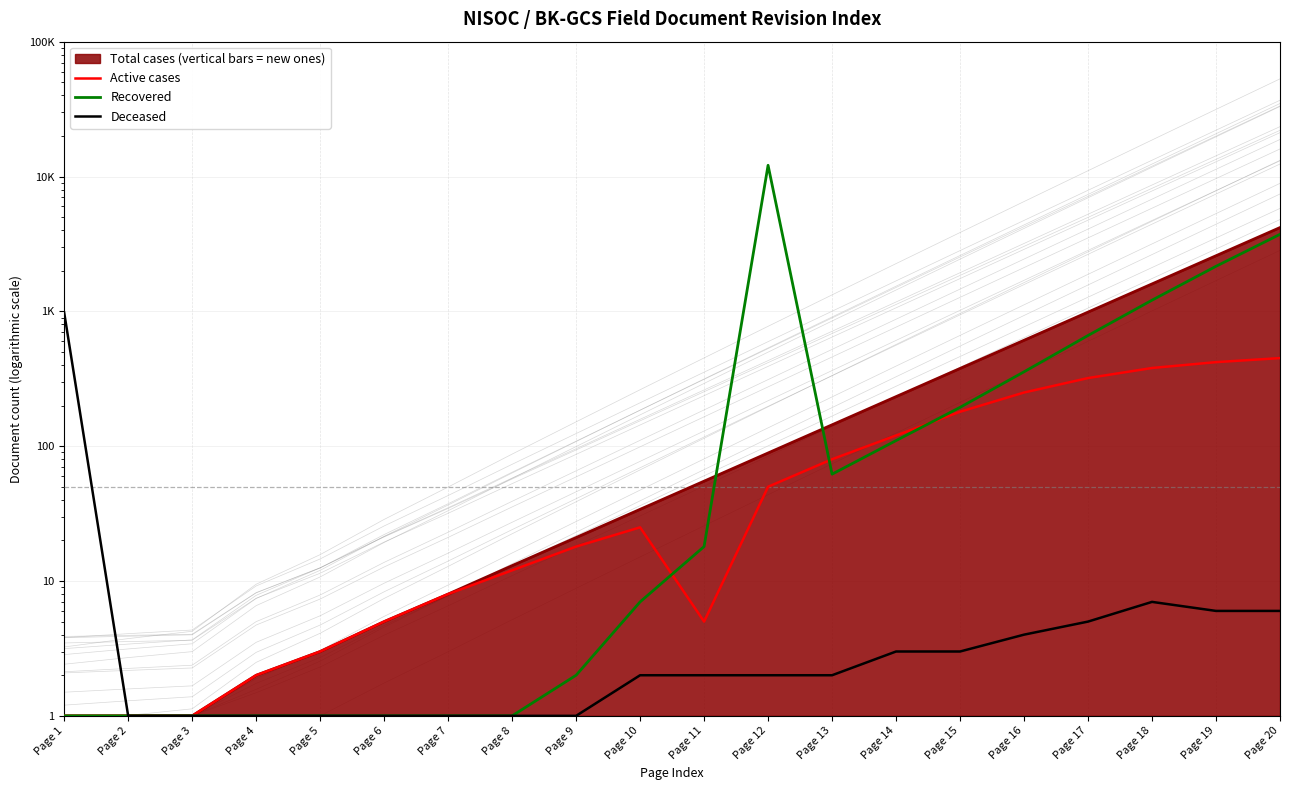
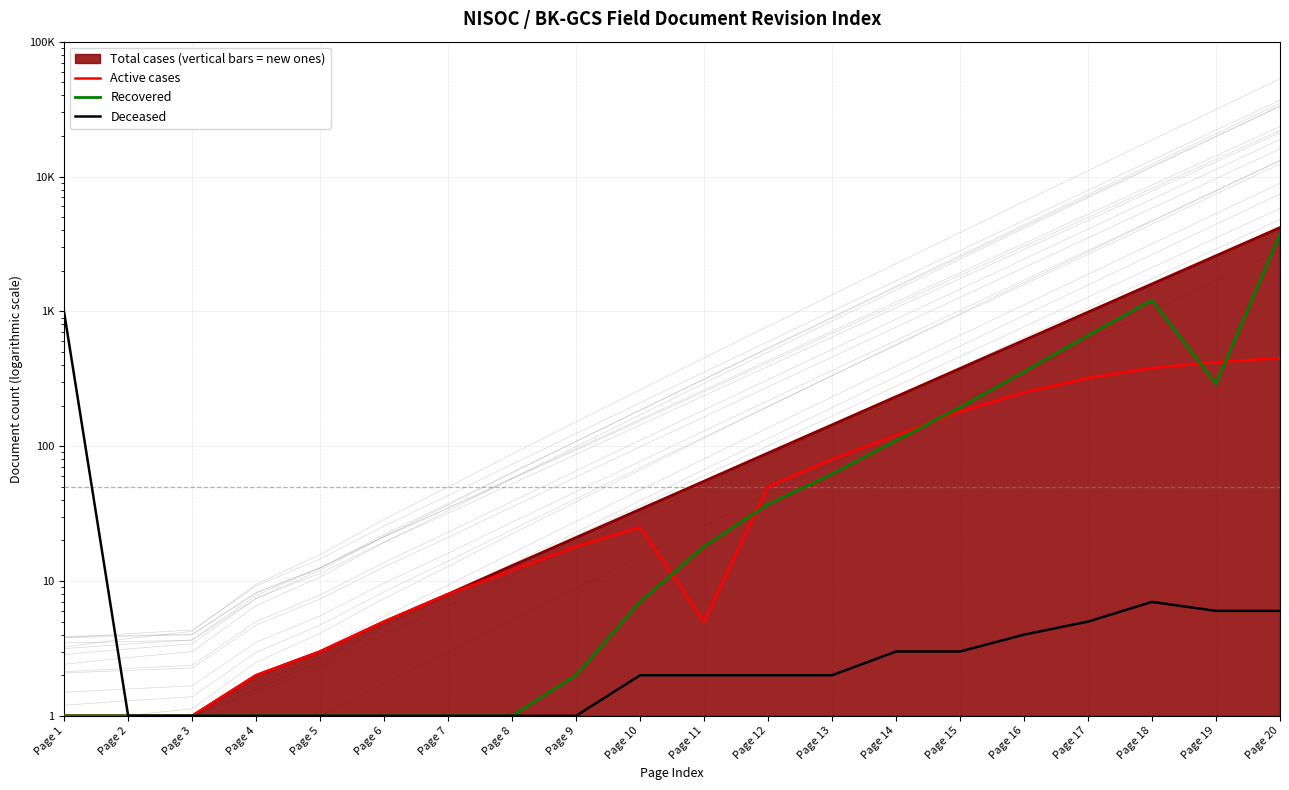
Recovered, Page 12: 12000 -> 37
Recovered, Page 19: 2200 -> 290
